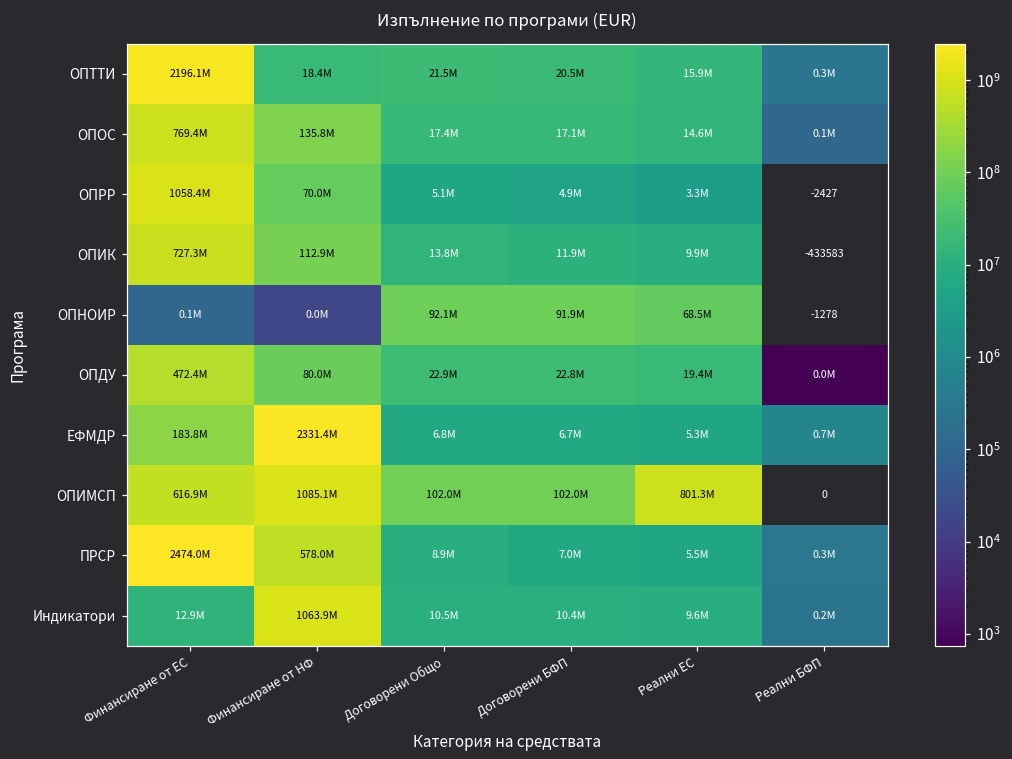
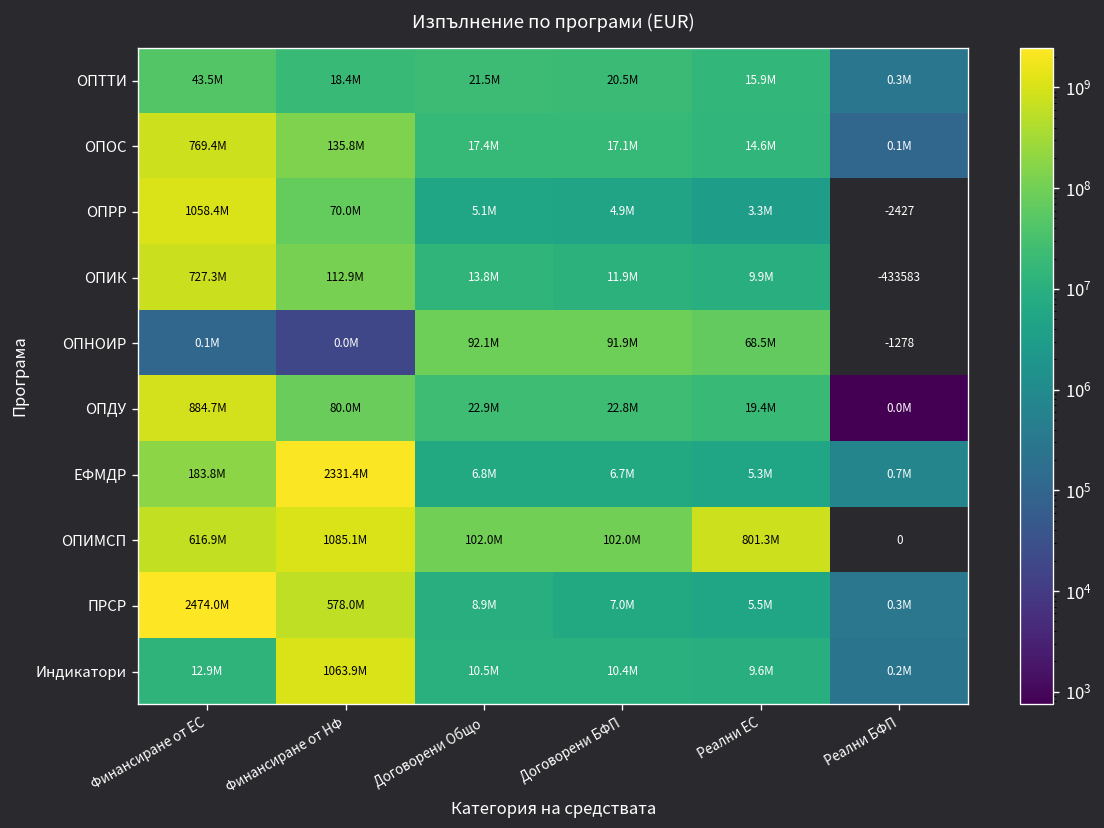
ОПТТИ, Финансиране от ЕС: 2196.1M -> 43.5M
ОПДУ, Финансиране от ЕС: 472.4M -> 884.7M
